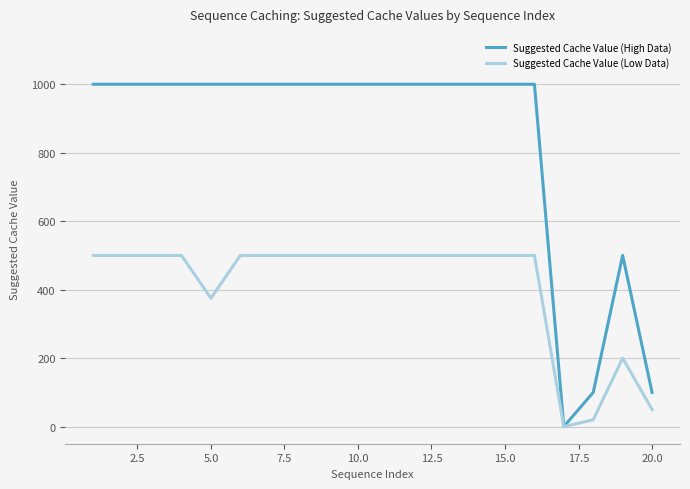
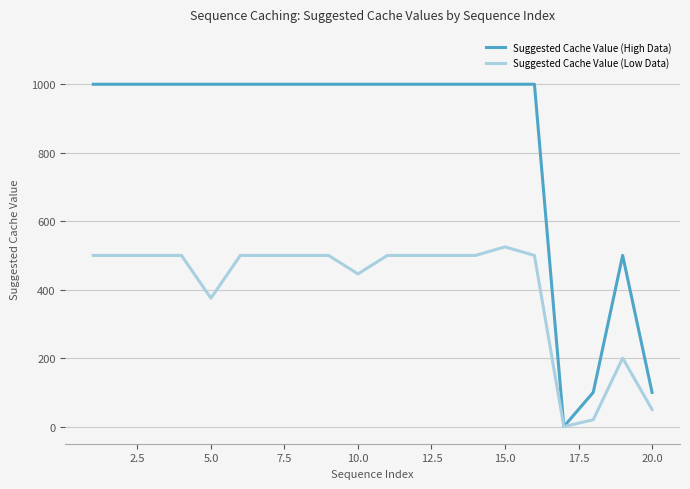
Suggested Cache Value (Low Data), 10.0: 500 -> 450
Suggested Cache Value (Low Data), 15.0: 500 -> 530
